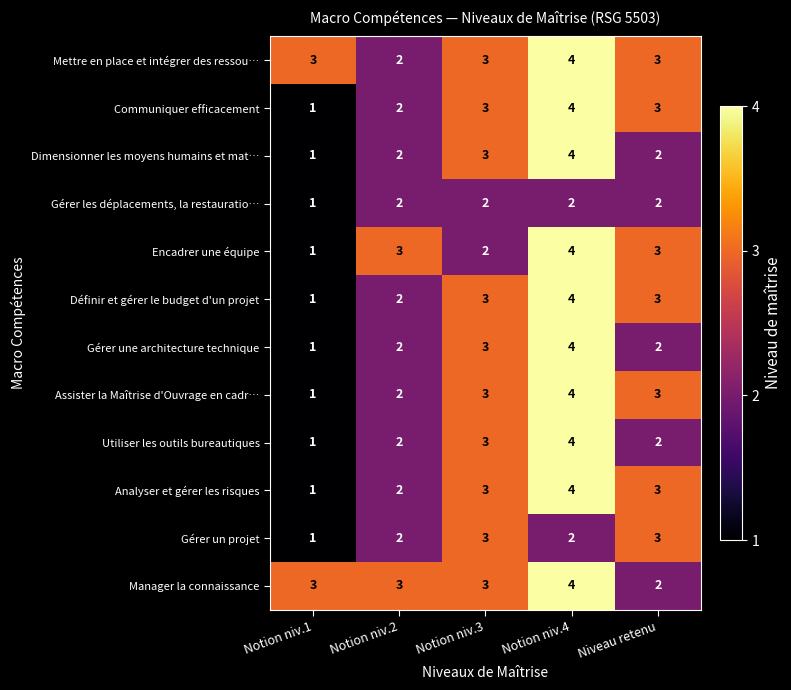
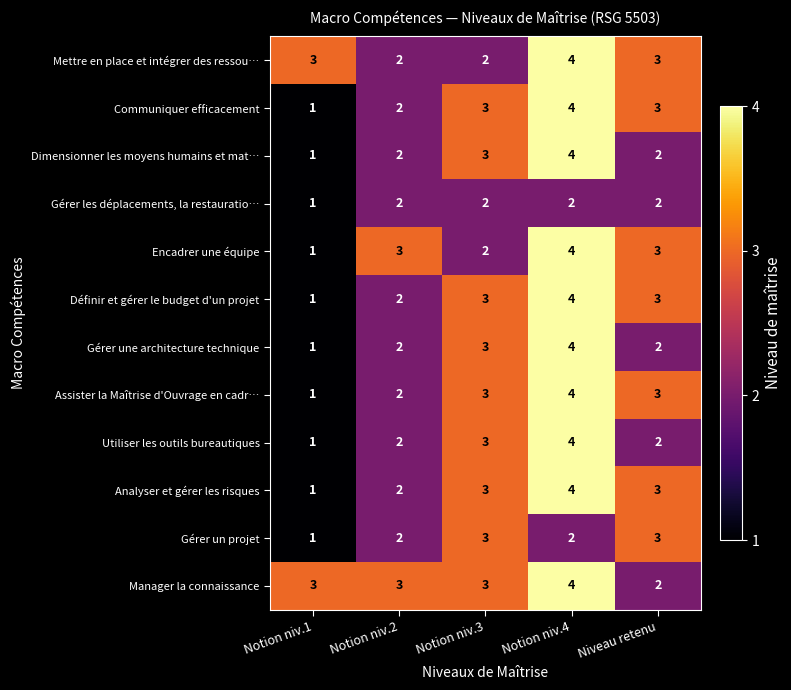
Mettre en place et intégrer des ressou…, Notion niv.3: 3 -> 2
